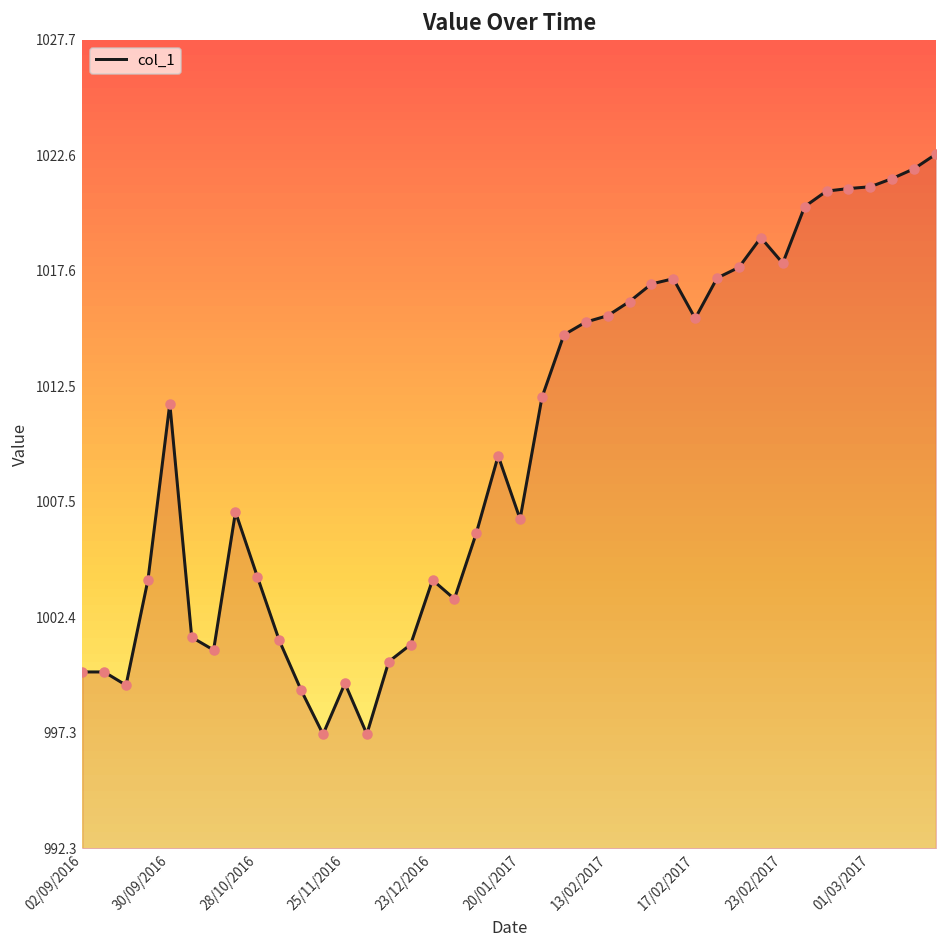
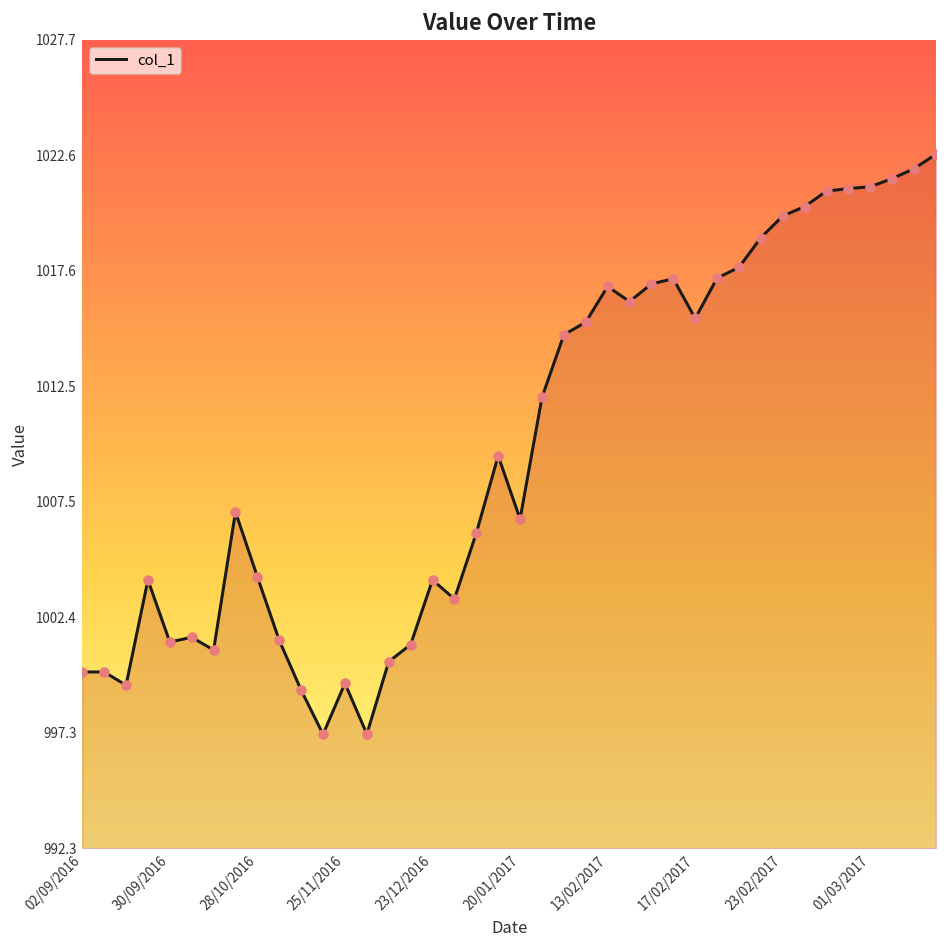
30/09/2016: 1011.8 -> 1001.3
13/02/2017: 1015.6 -> 1016.9
23/02/2017: 1017.9 -> 1020.0
